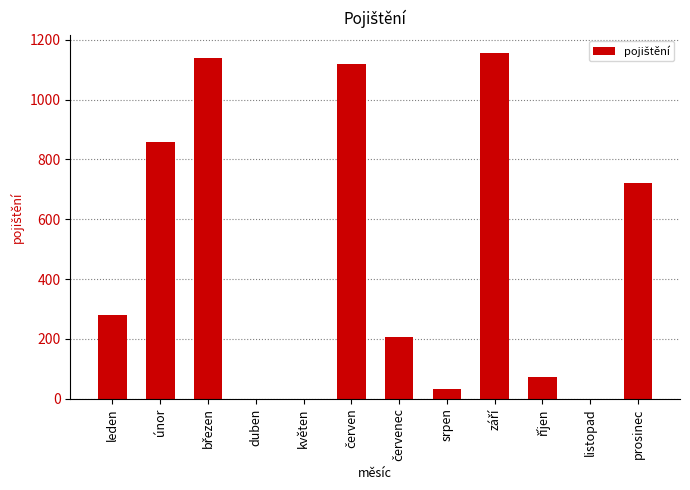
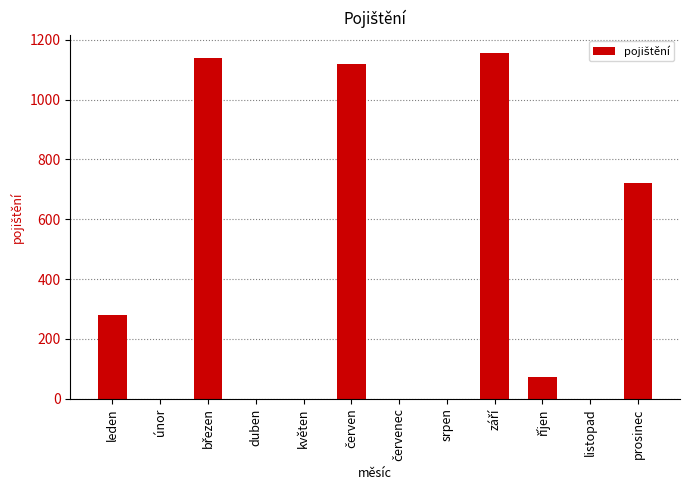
únor: 860 -> 0
červenec: 210 -> 0
srpen: 30 -> 0
